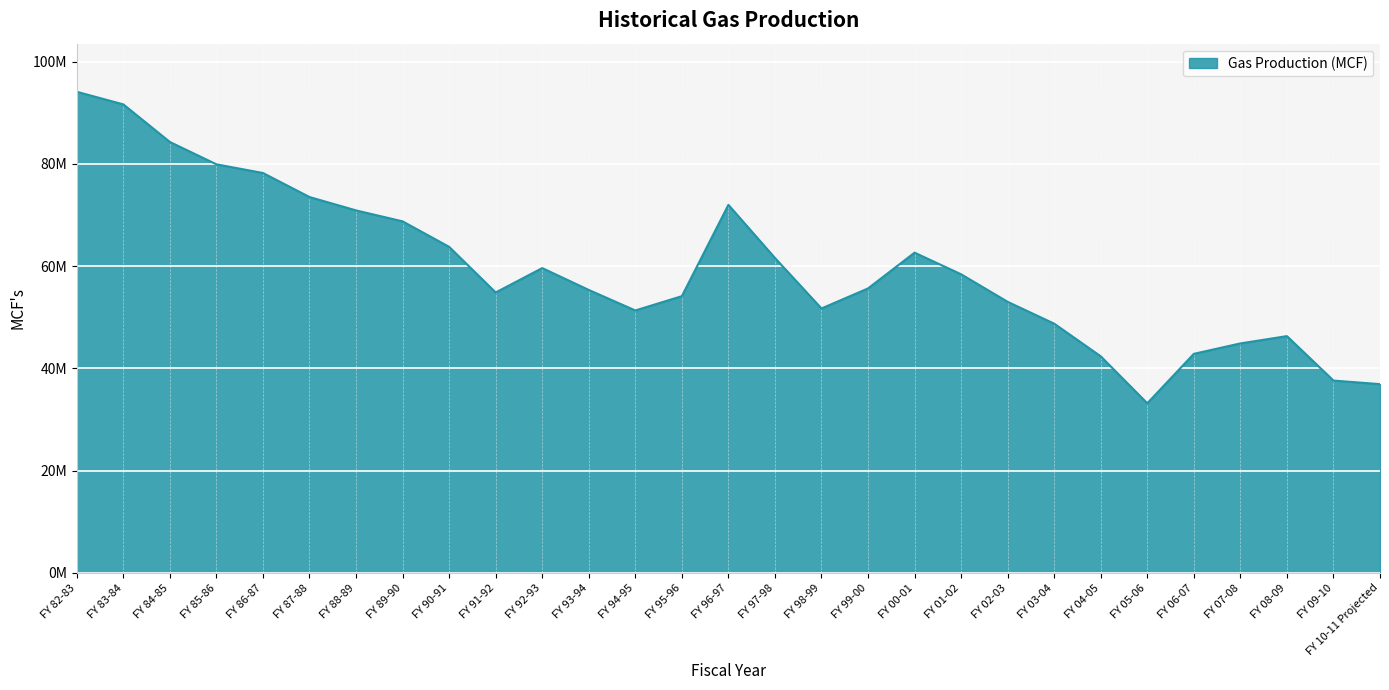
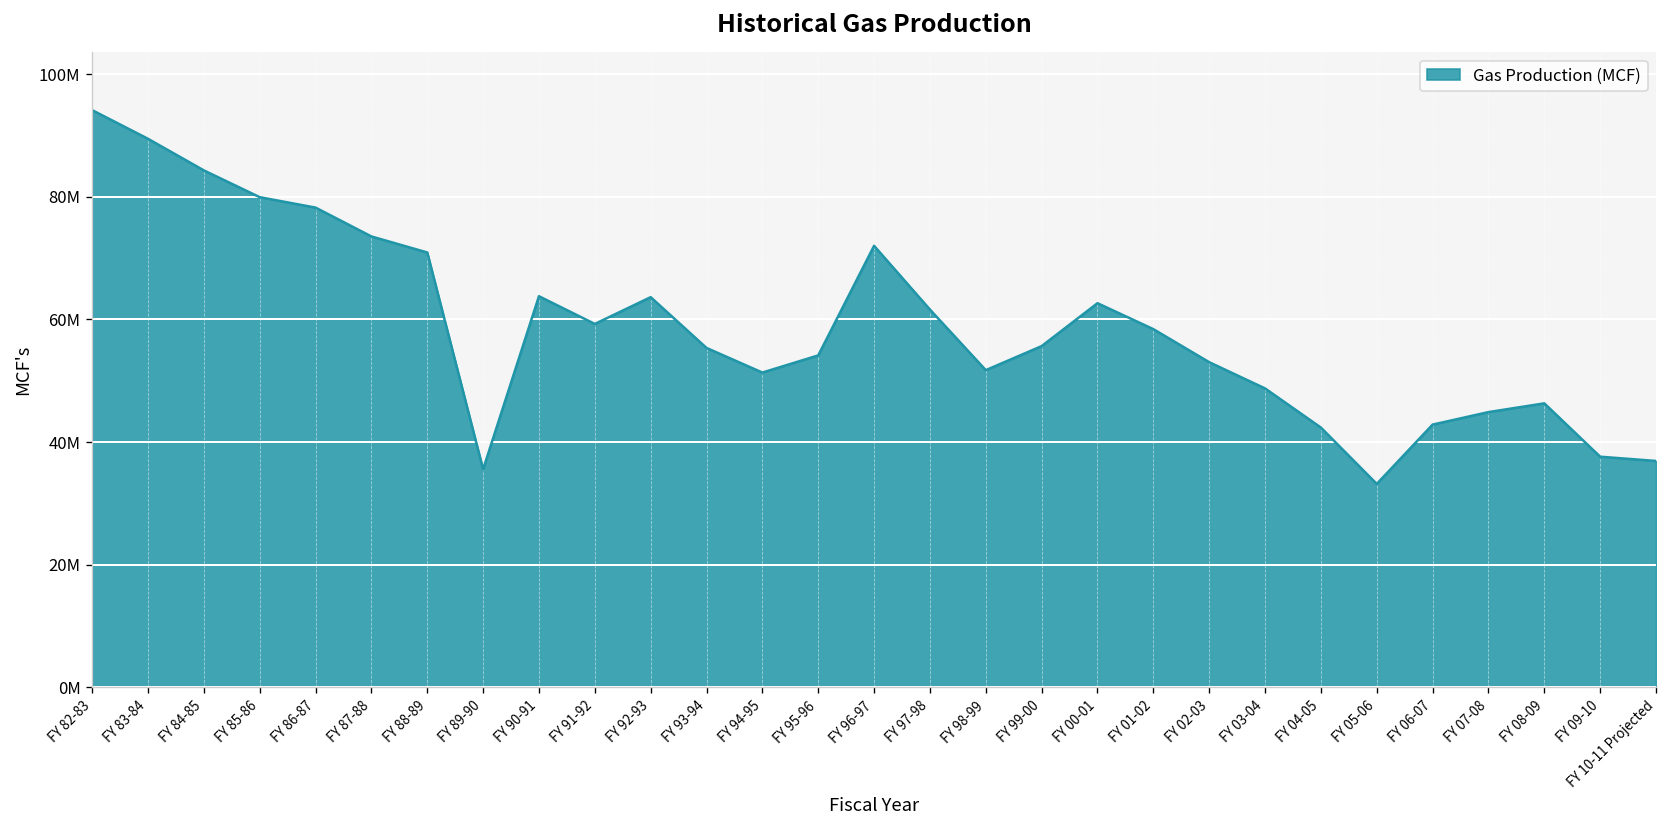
FY 83-84: 92000000 -> 89000000
FY 89-90: 69000000 -> 36000000
FY 91-92: 55000000 -> 59000000
FY 92-93: 60000000 -> 64000000
